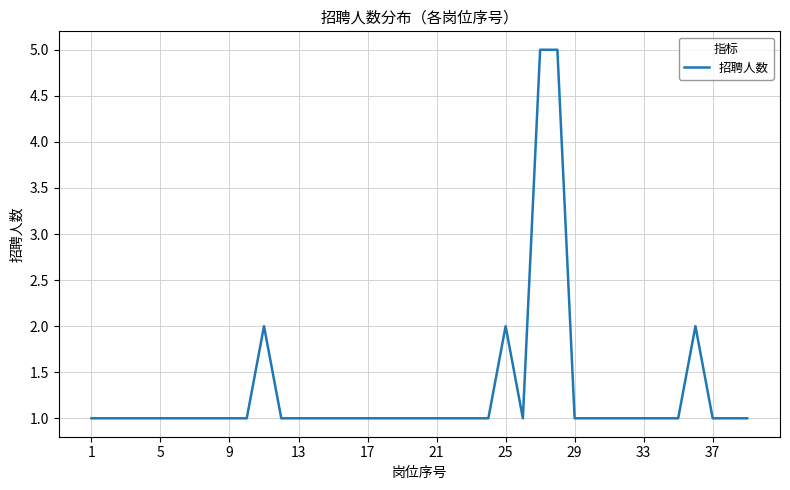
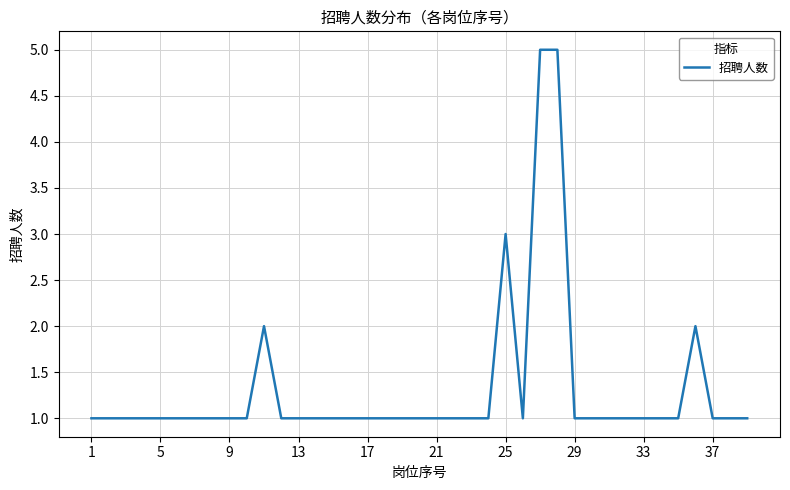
25: 2 -> 3
